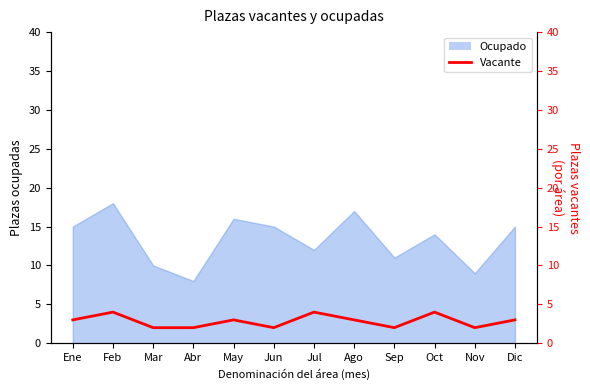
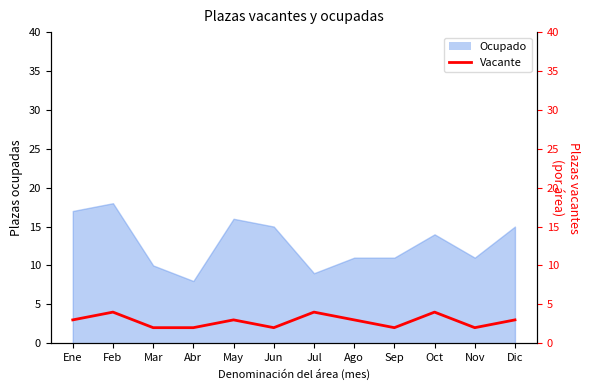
Ocupado, Ene: 15 -> 17
Ocupado, Jul: 12 -> 9
Ocupado, Ago: 17 -> 11
Ocupado, Nov: 9 -> 11
